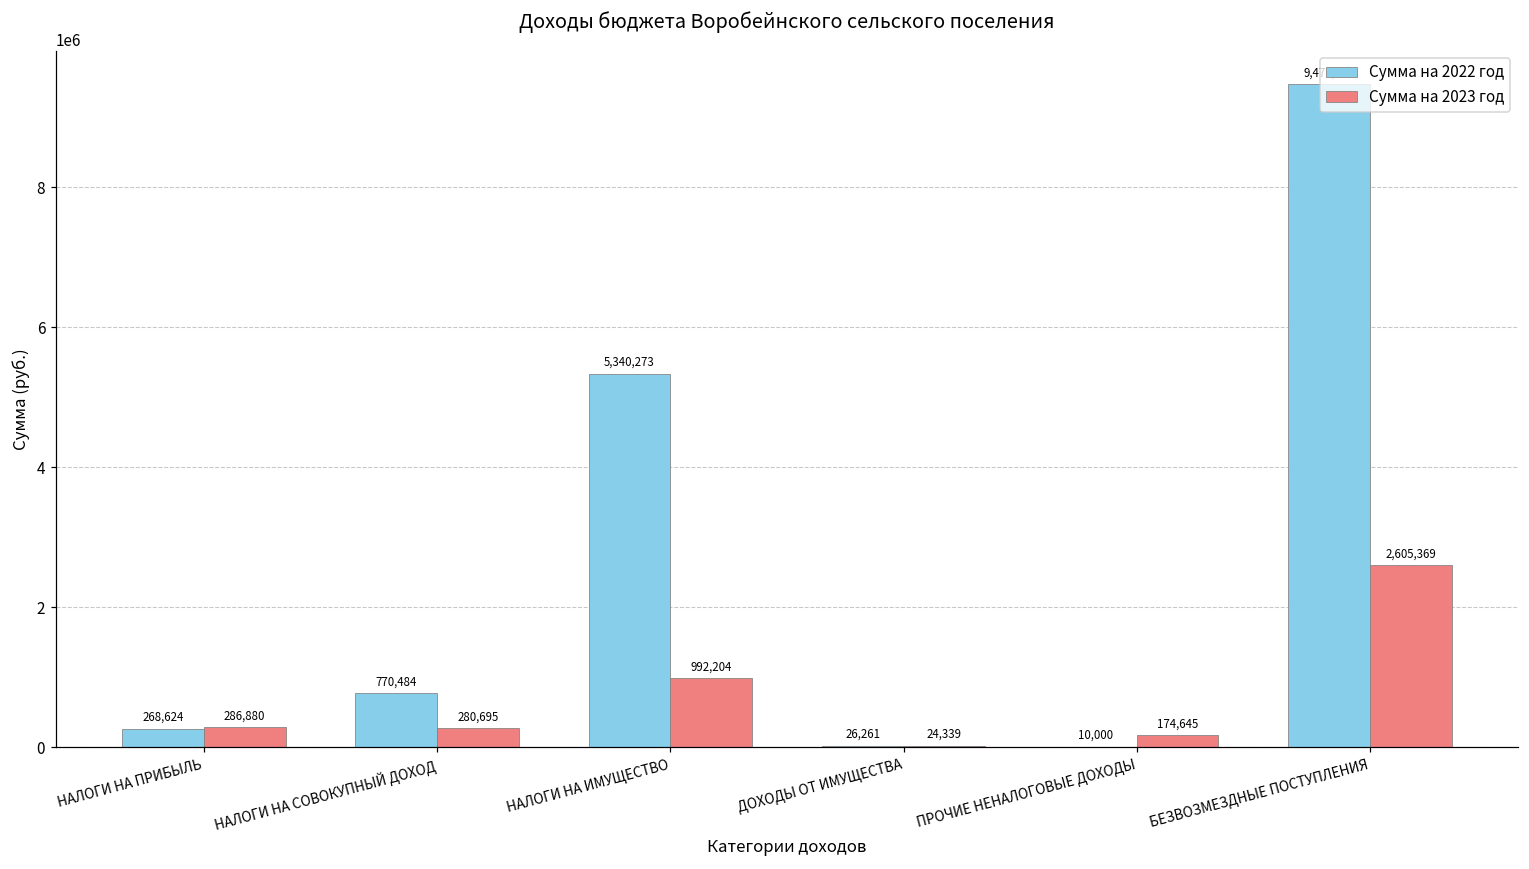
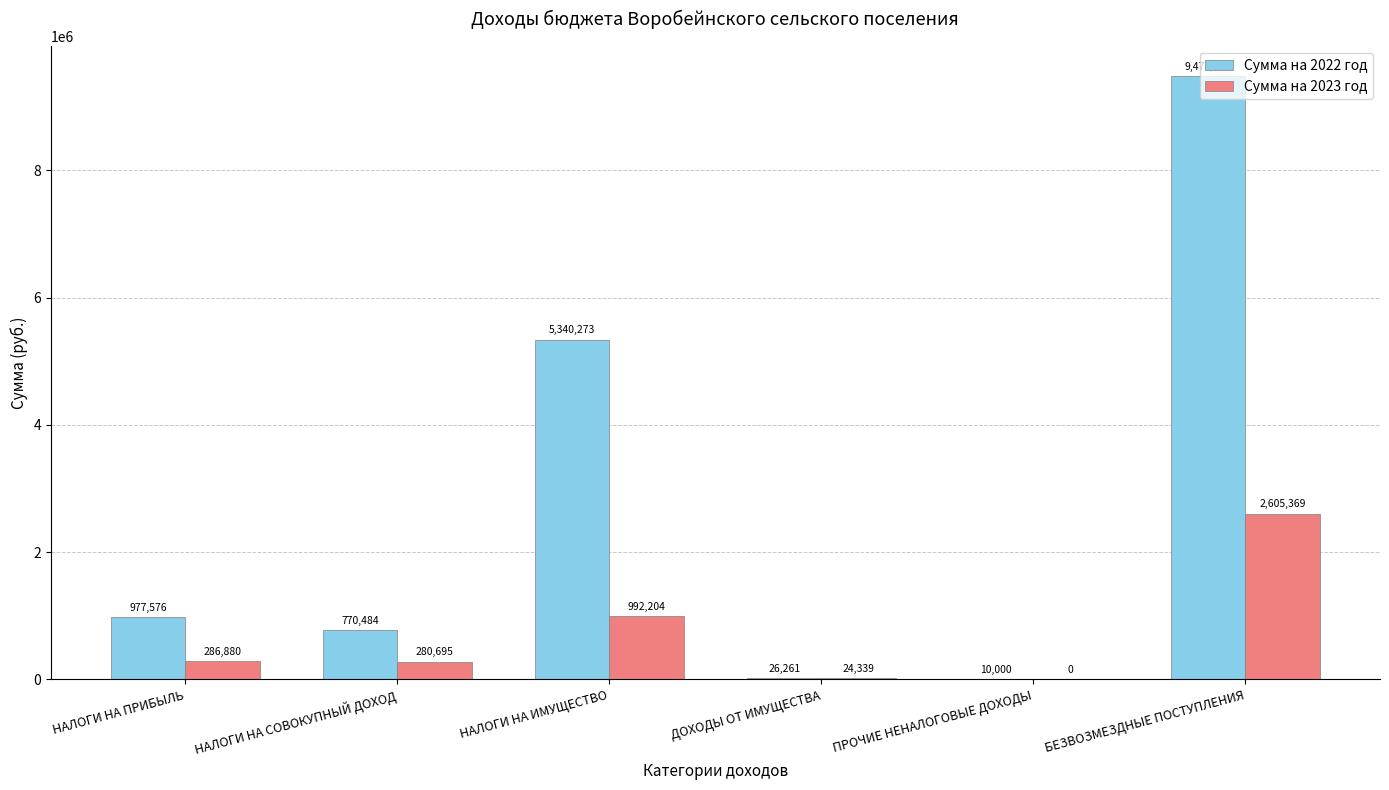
Сумма на 2022 год, НАЛОГИ НА ПРИБЫЛЬ: 268,624 -> 977,576
Сумма на 2023 год, ПРОЧИЕ НЕНАЛОГОВЫЕ ДОХОДЫ: 174,645 -> 0
